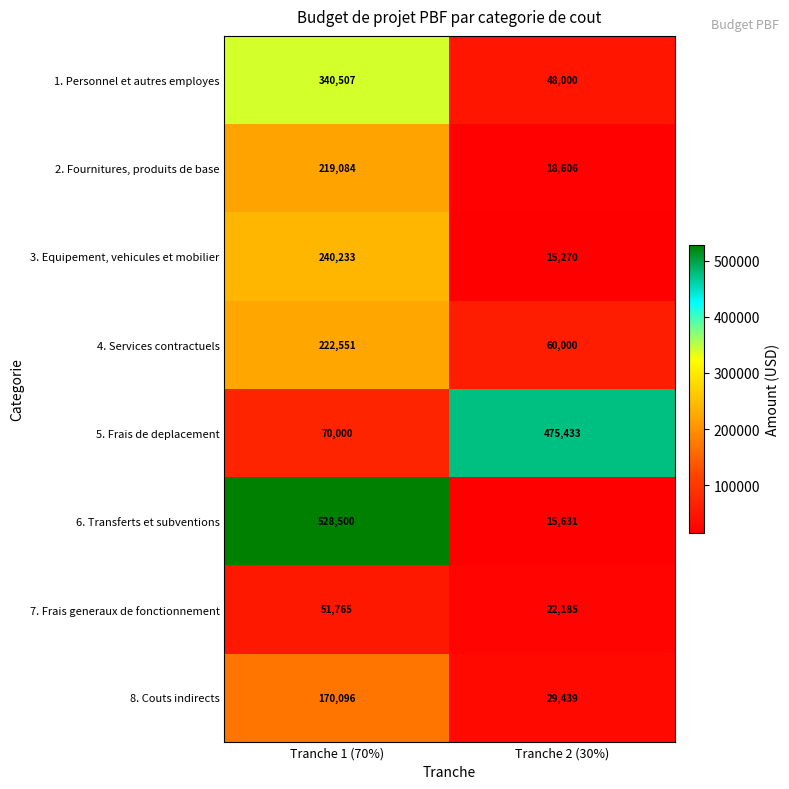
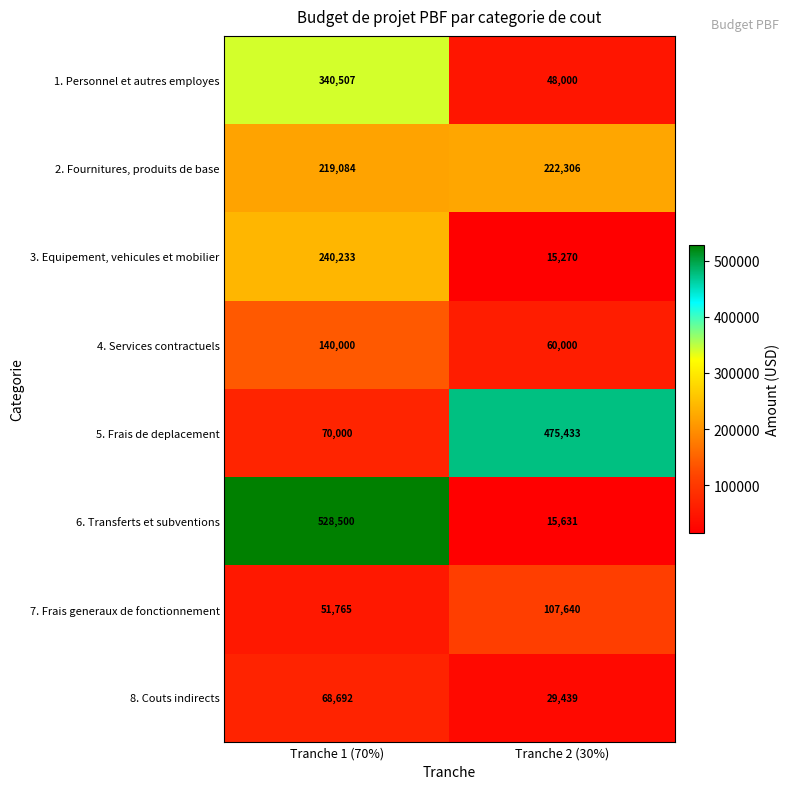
2. Fournitures, produits de base, Tranche 2 (30%): 18,606 -> 222,306
4. Services contractuels, Tranche 1 (70%): 222,551 -> 140,000
7. Frais generaux de fonctionnement, Tranche 2 (30%): 22,185 -> 107,640
8. Couts indirects, Tranche 1 (70%): 170,096 -> 68,692
